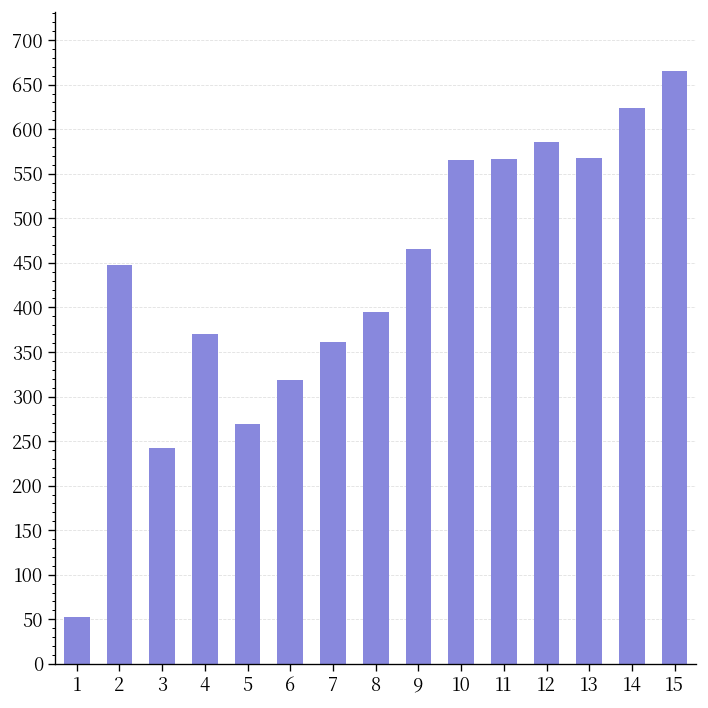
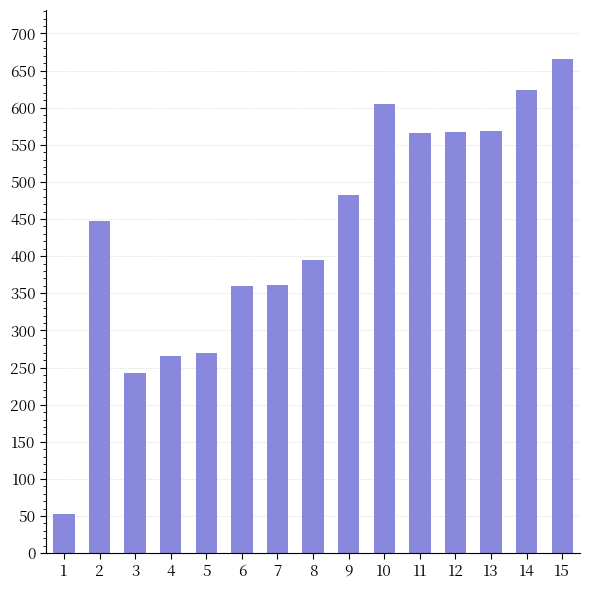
4: 370 -> 270
6: 320 -> 360
9: 470 -> 480
10: 570 -> 610
12: 590 -> 570
